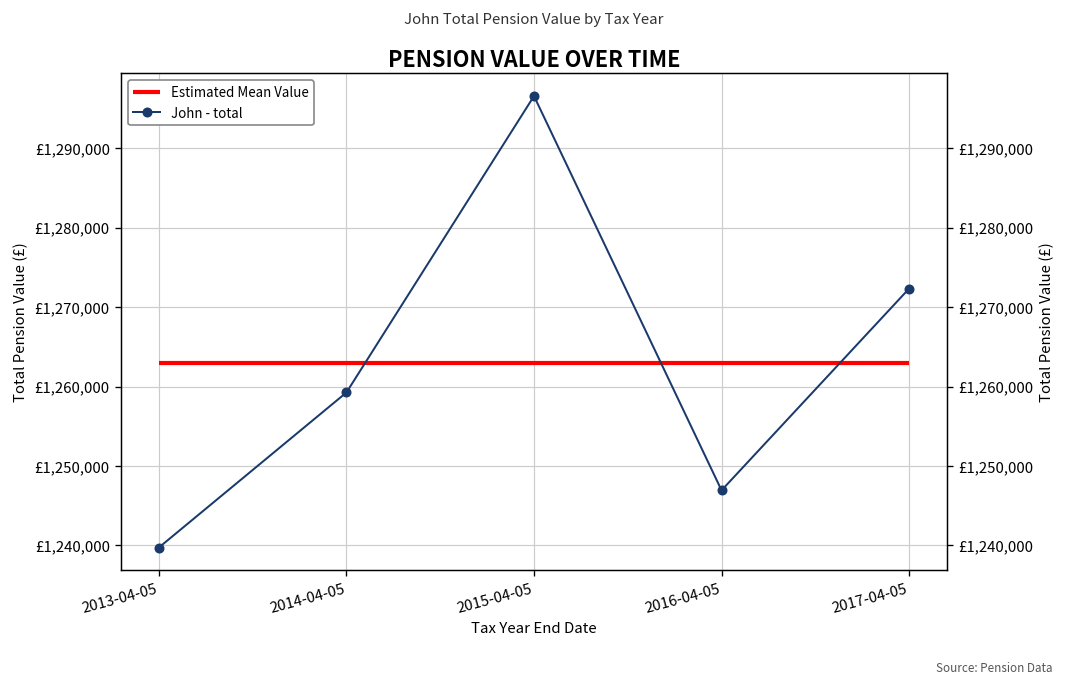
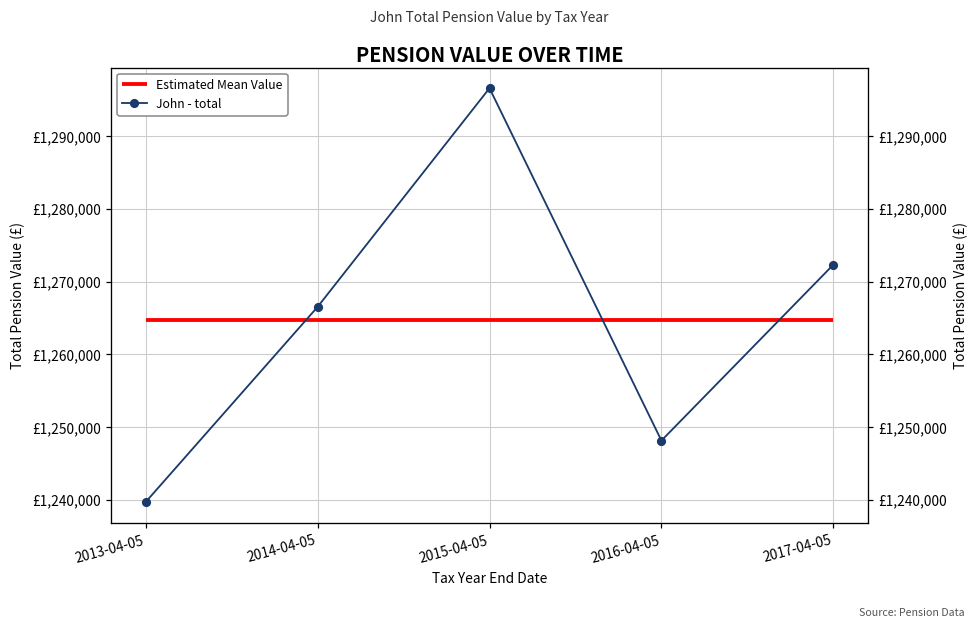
2014-04-05: £1,259,000 -> £1,267,000
2016-04-05: £1,247,000 -> £1,248,000
